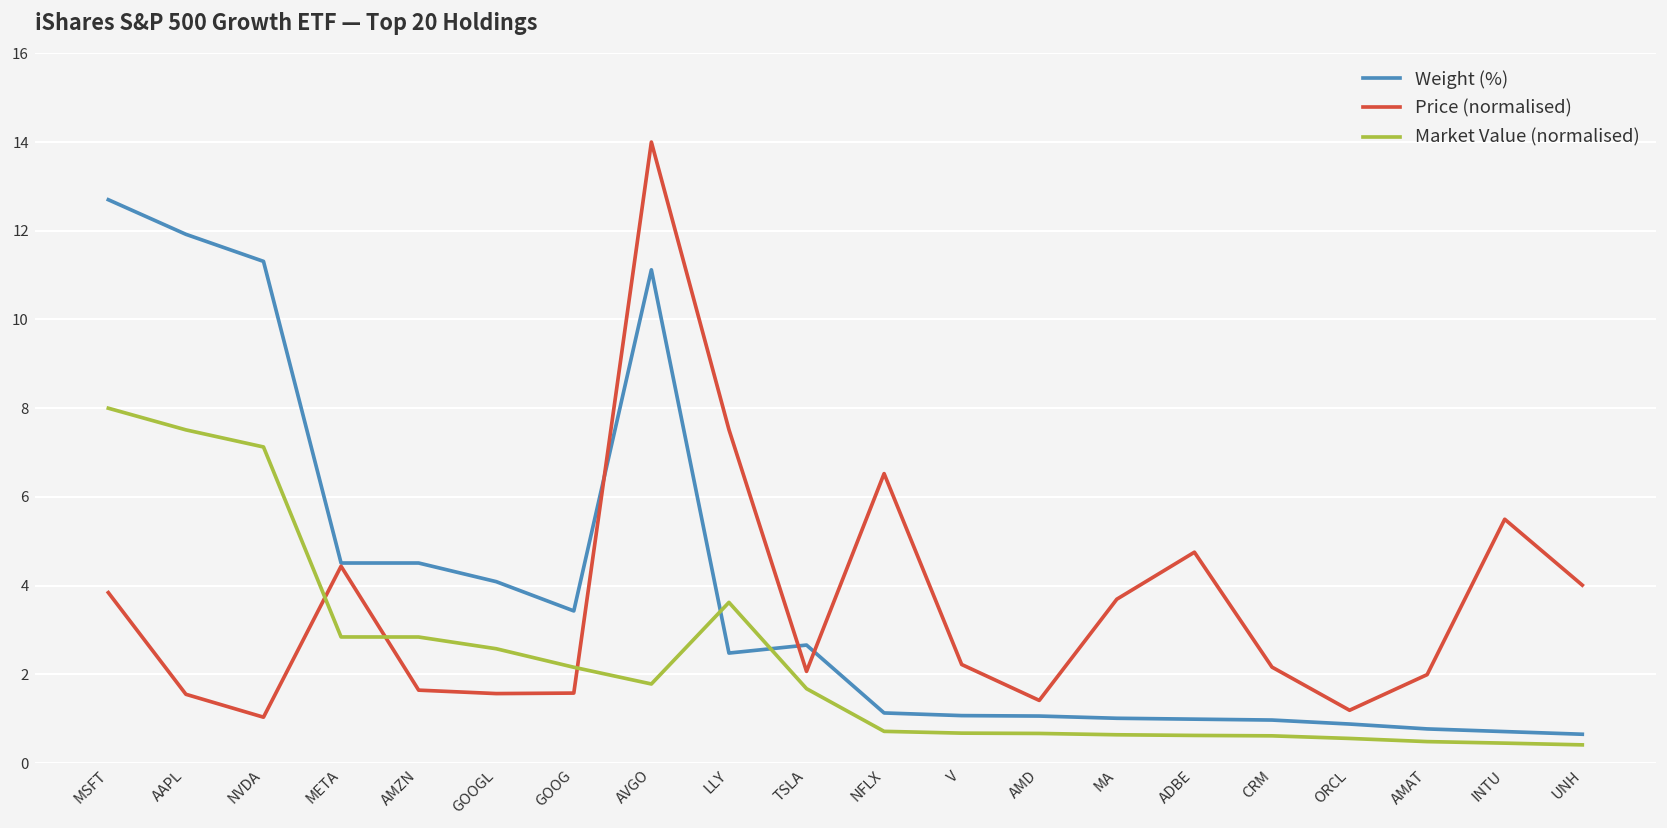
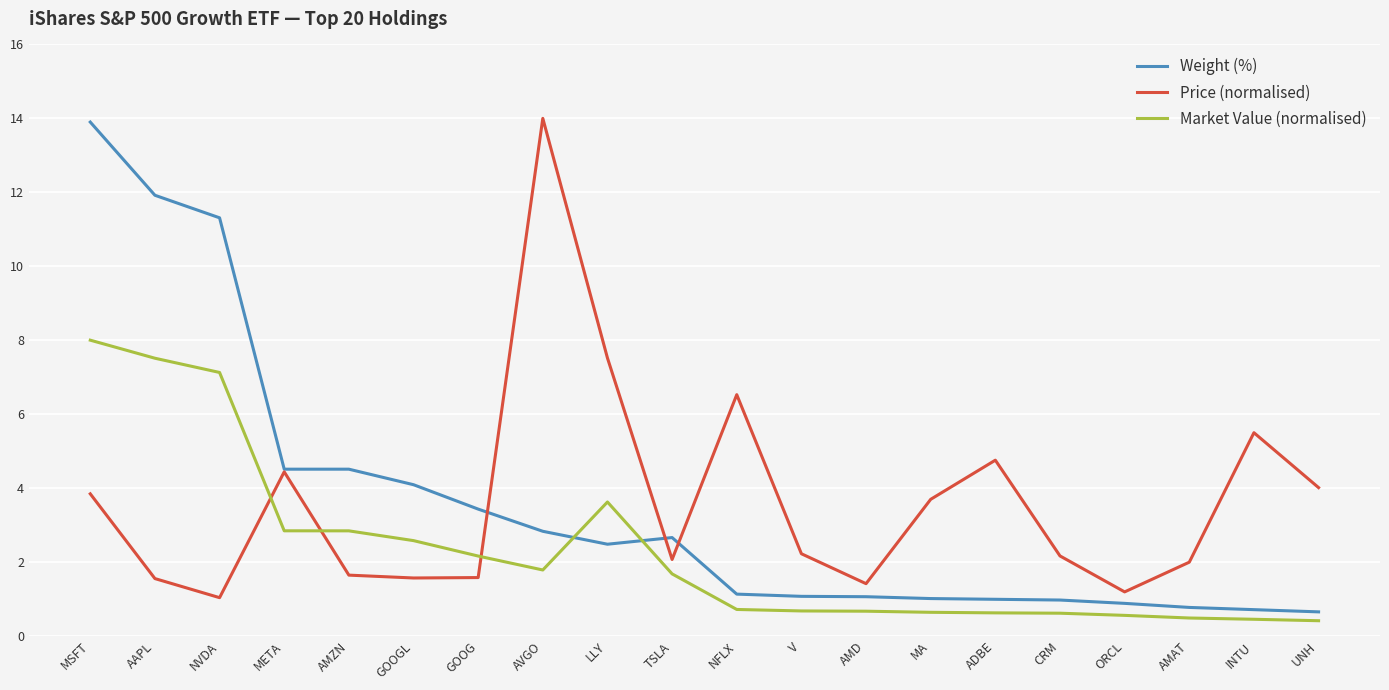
Weight (%), MSFT: 12.7 -> 13.9
Weight (%), AVGO: 11.1 -> 2.8
